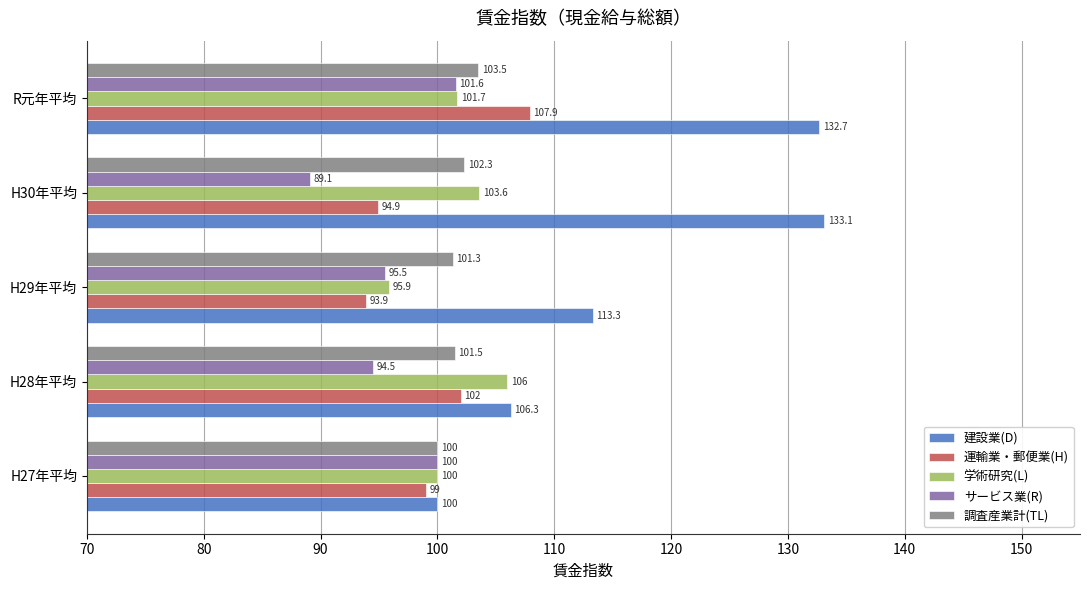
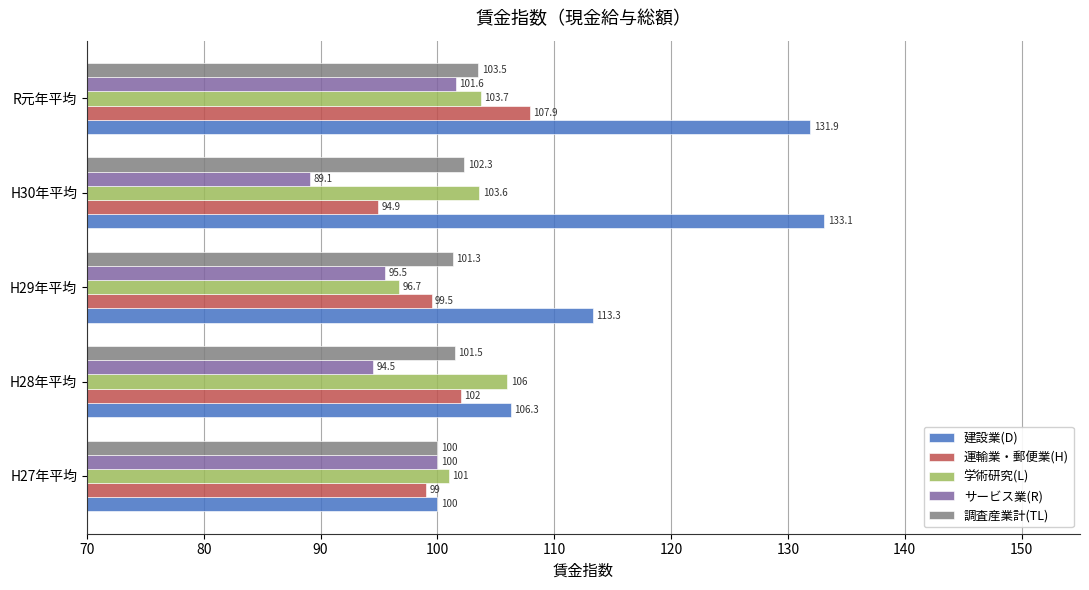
学術研究(L), R元年平均: 101.7 -> 103.7
建設業(D), R元年平均: 132.7 -> 131.9
学術研究(L), H29年平均: 95.9 -> 96.7
運輸業・郵便業(H), H29年平均: 93.9 -> 99.5
学術研究(L), H27年平均: 100 -> 101
